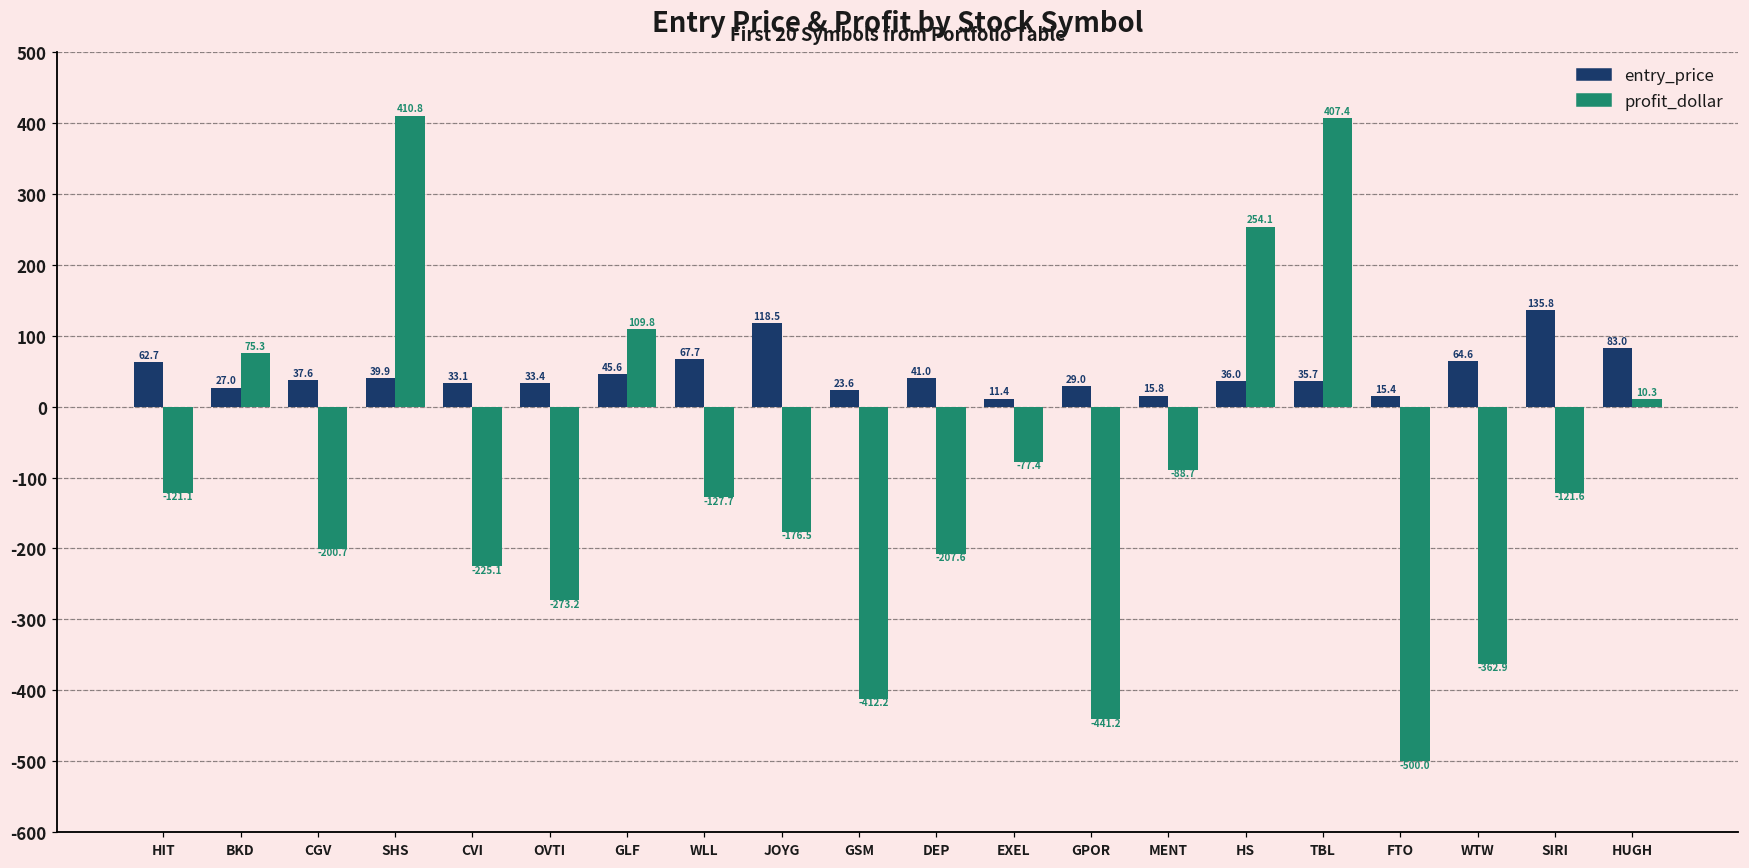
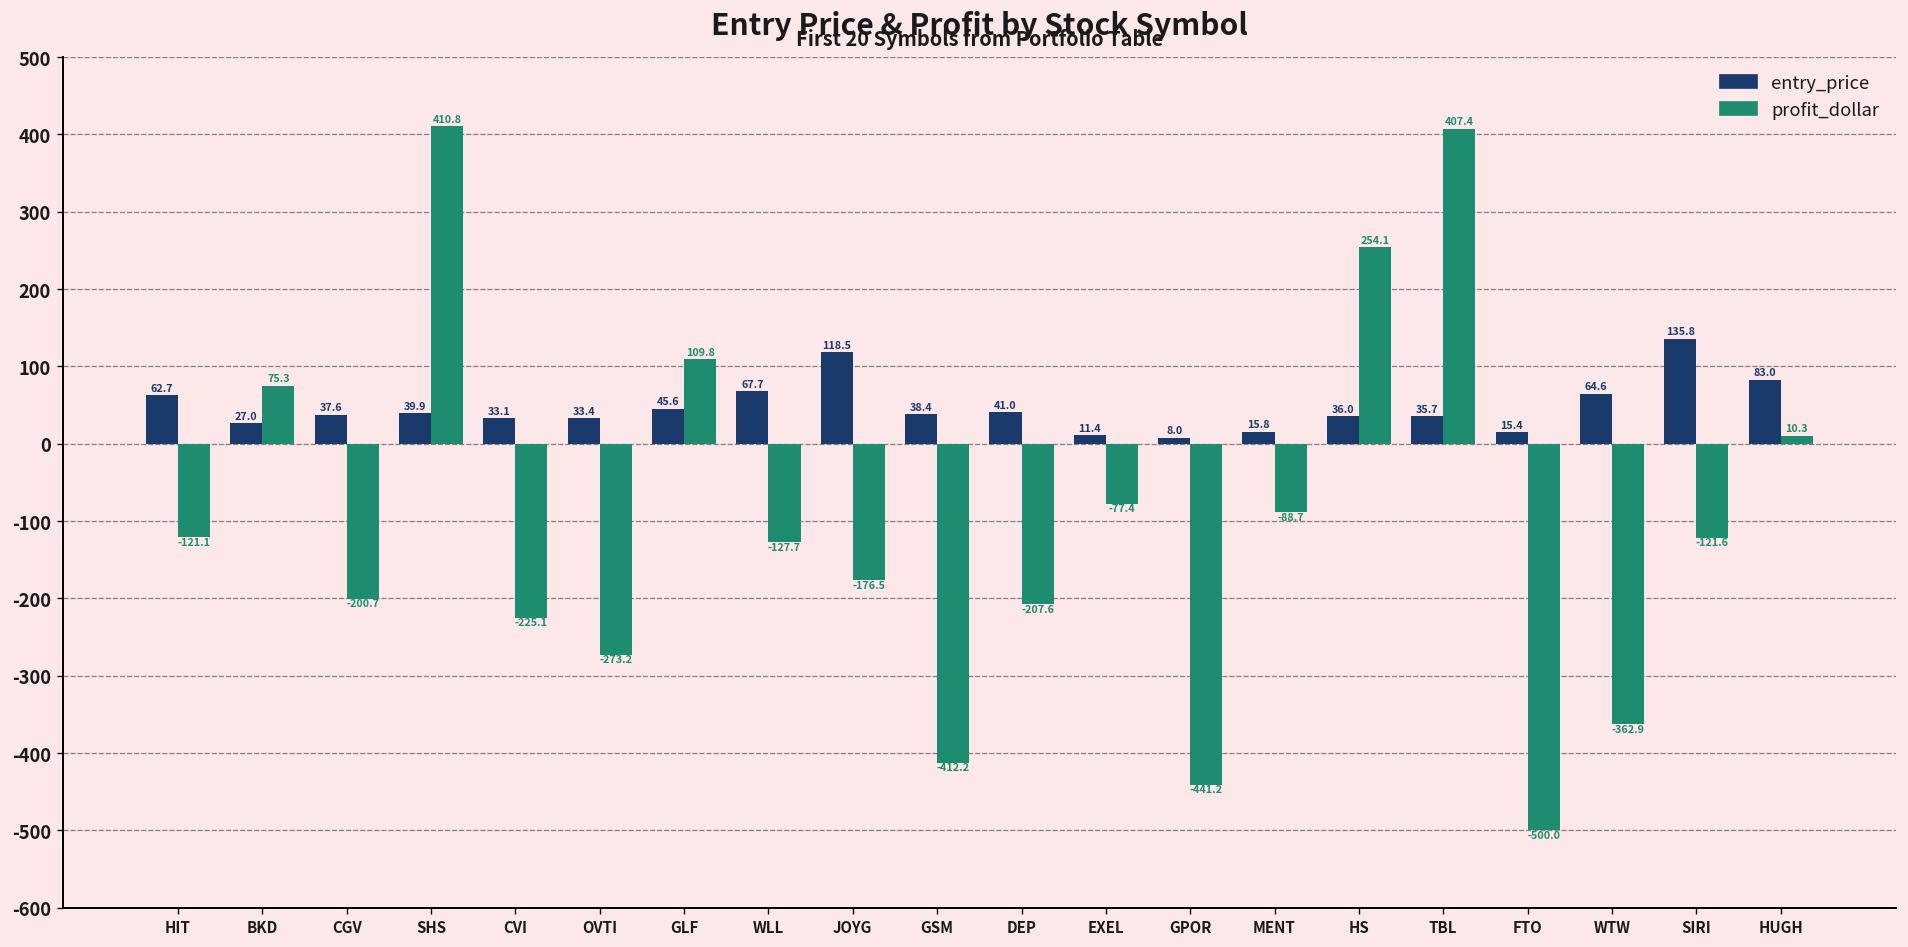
entry_price, GSM: 23.6 -> 38.4
entry_price, GPOR: 29.0 -> 8.0
